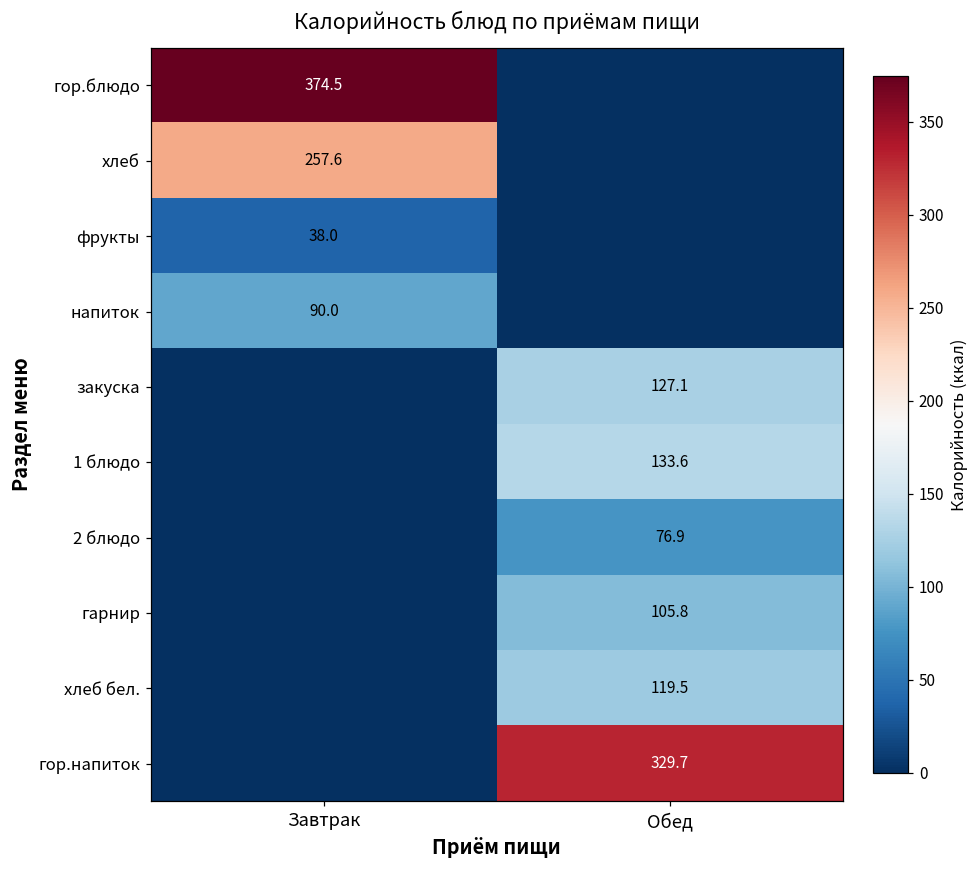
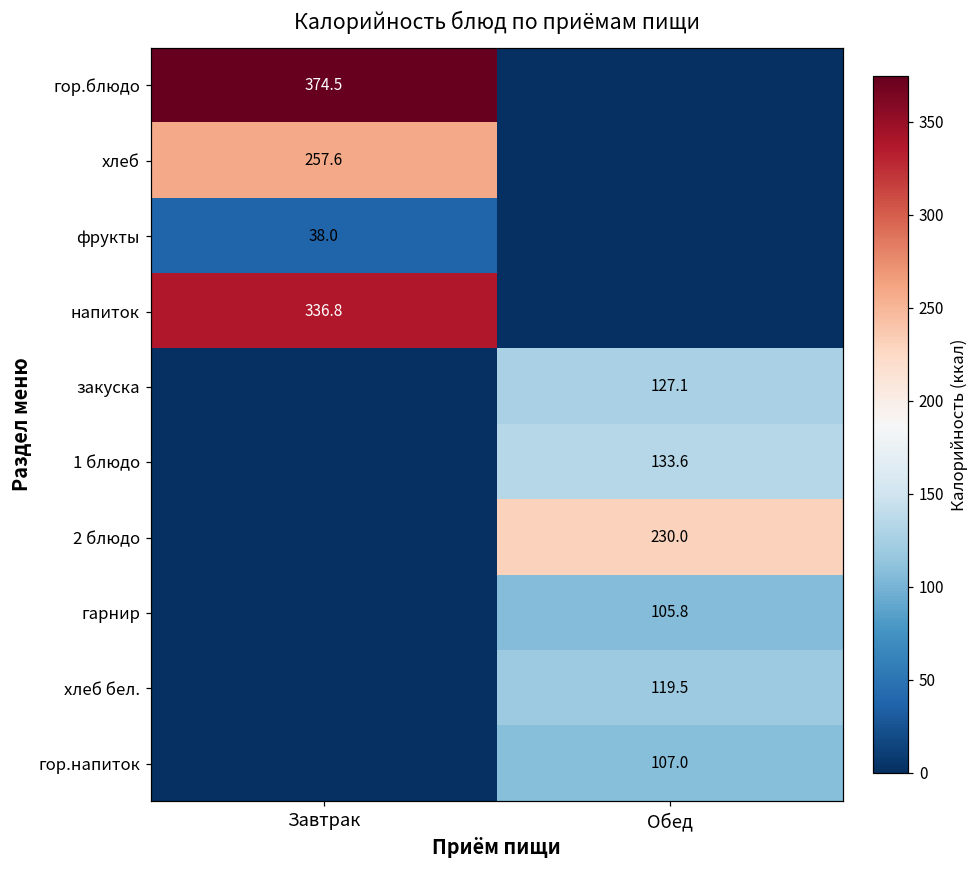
напиток, Завтрак: 90.0 -> 336.8
2 блюдо, Обед: 76.9 -> 230.0
гор.напиток, Обед: 329.7 -> 107.0
